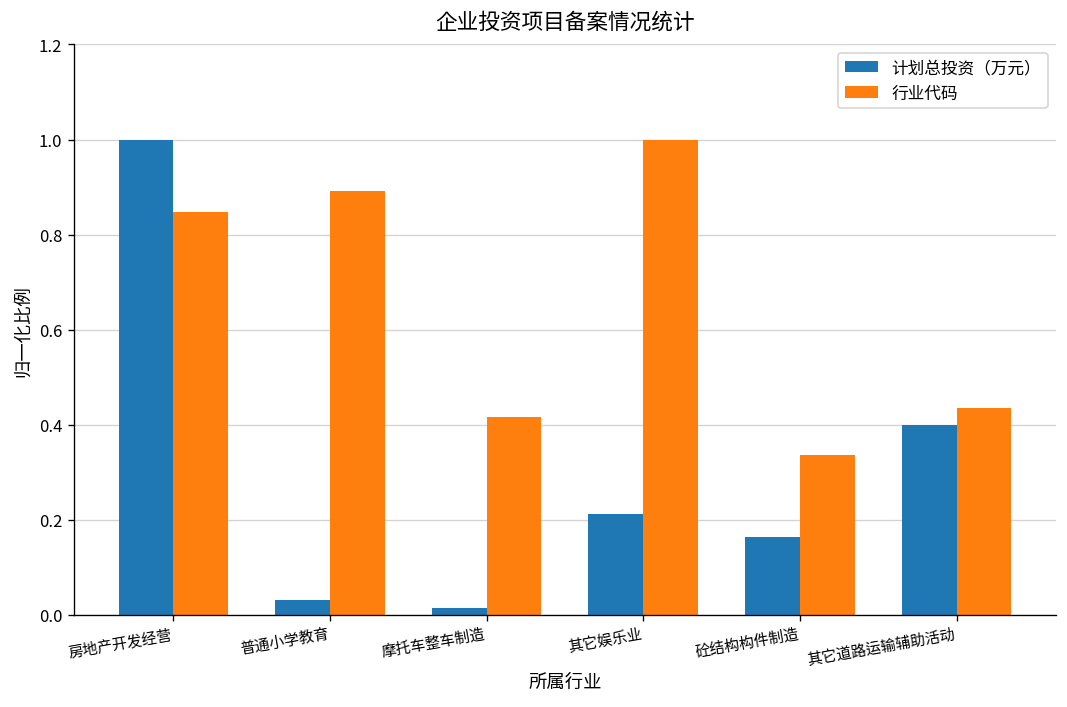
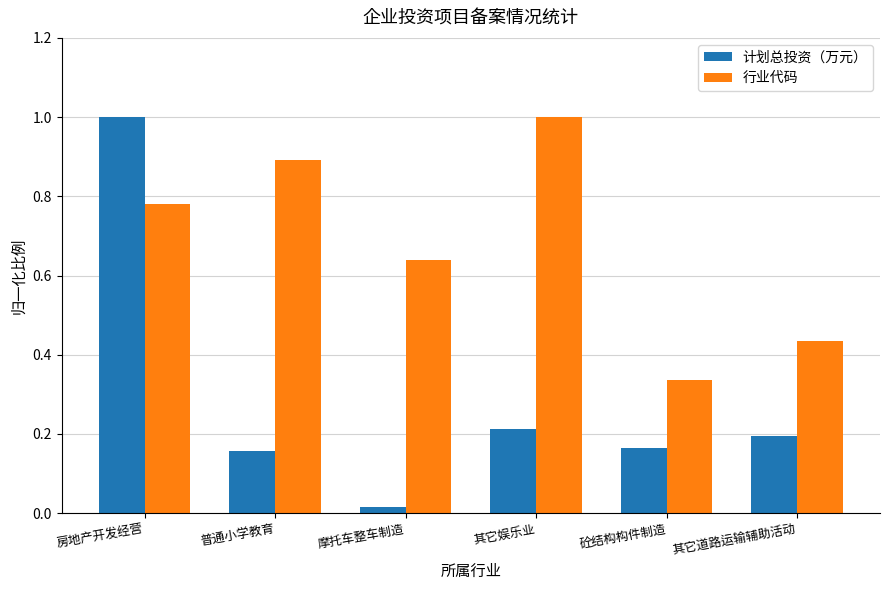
行业代码, 房地产开发经营: 0.85 -> 0.78
计划总投资（万元）, 普通小学教育: 0.03 -> 0.16
行业代码, 摩托车整车制造: 0.42 -> 0.64
计划总投资（万元）, 其它道路运输辅助活动: 0.40 -> 0.19
